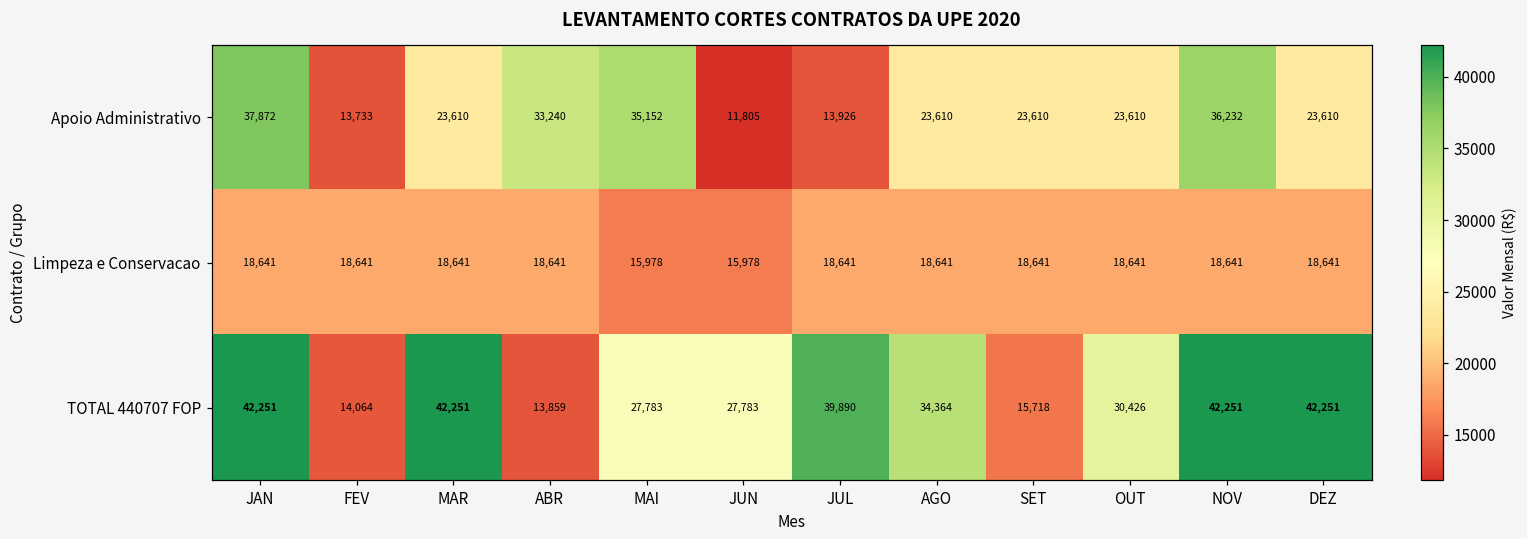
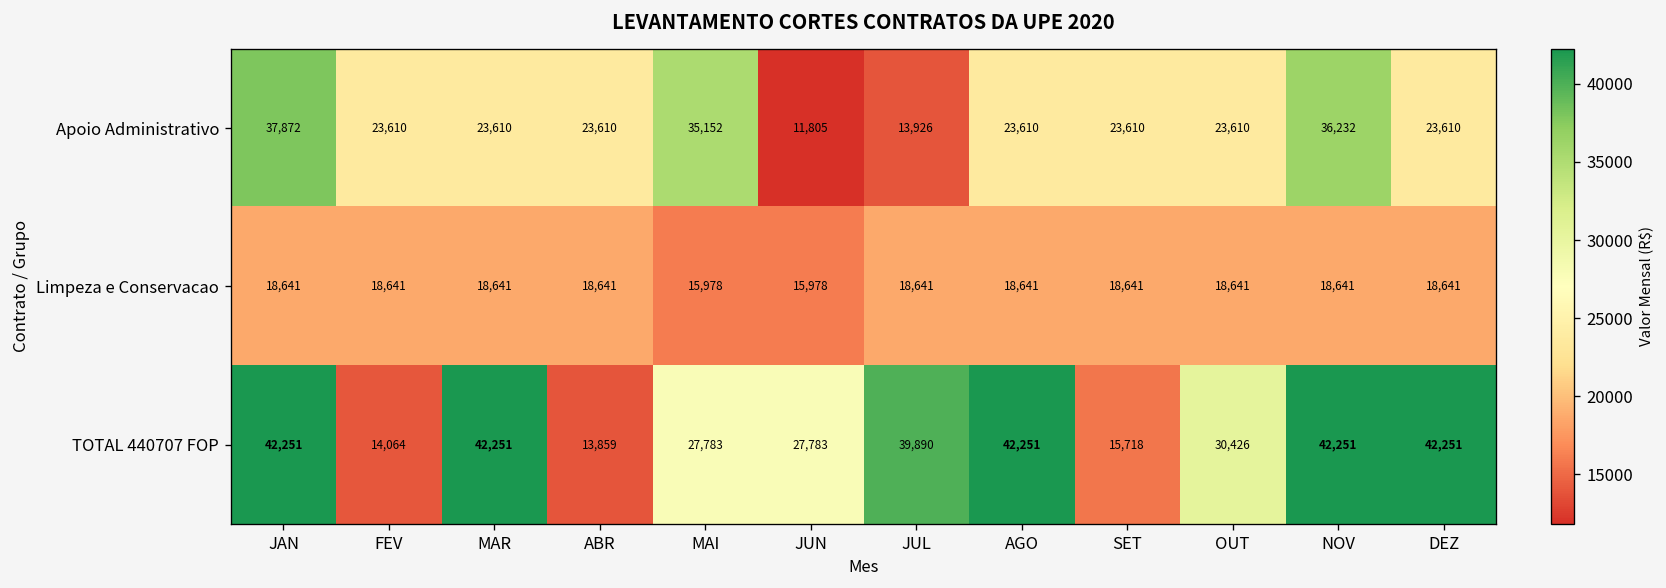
Apoio Administrativo, FEV: 13,733 -> 23,610
Apoio Administrativo, ABR: 33,240 -> 23,610
TOTAL 440707 FOP, AGO: 34,364 -> 42,251
